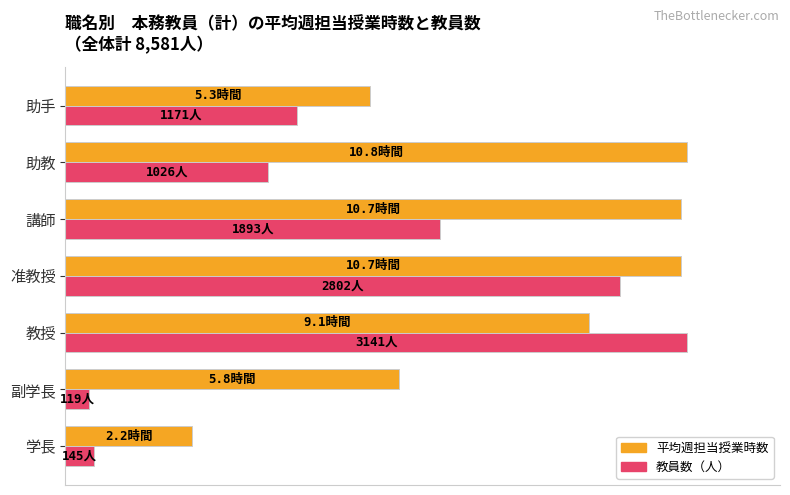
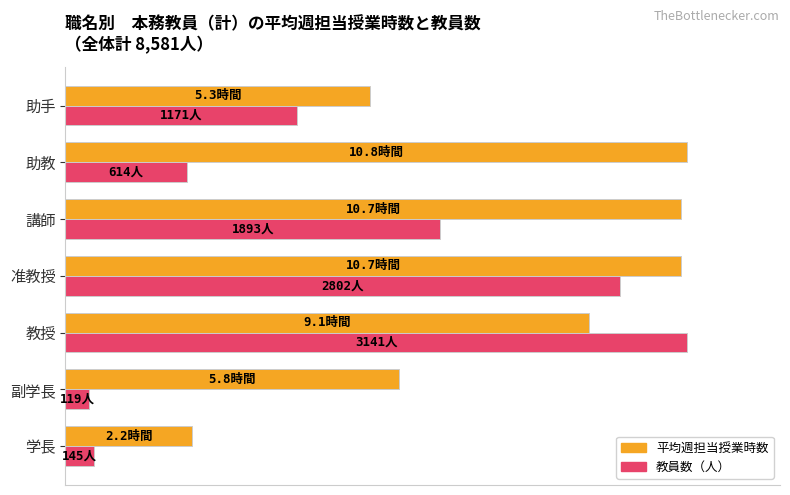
教員数（人）, 助教: 1026人 -> 614人
